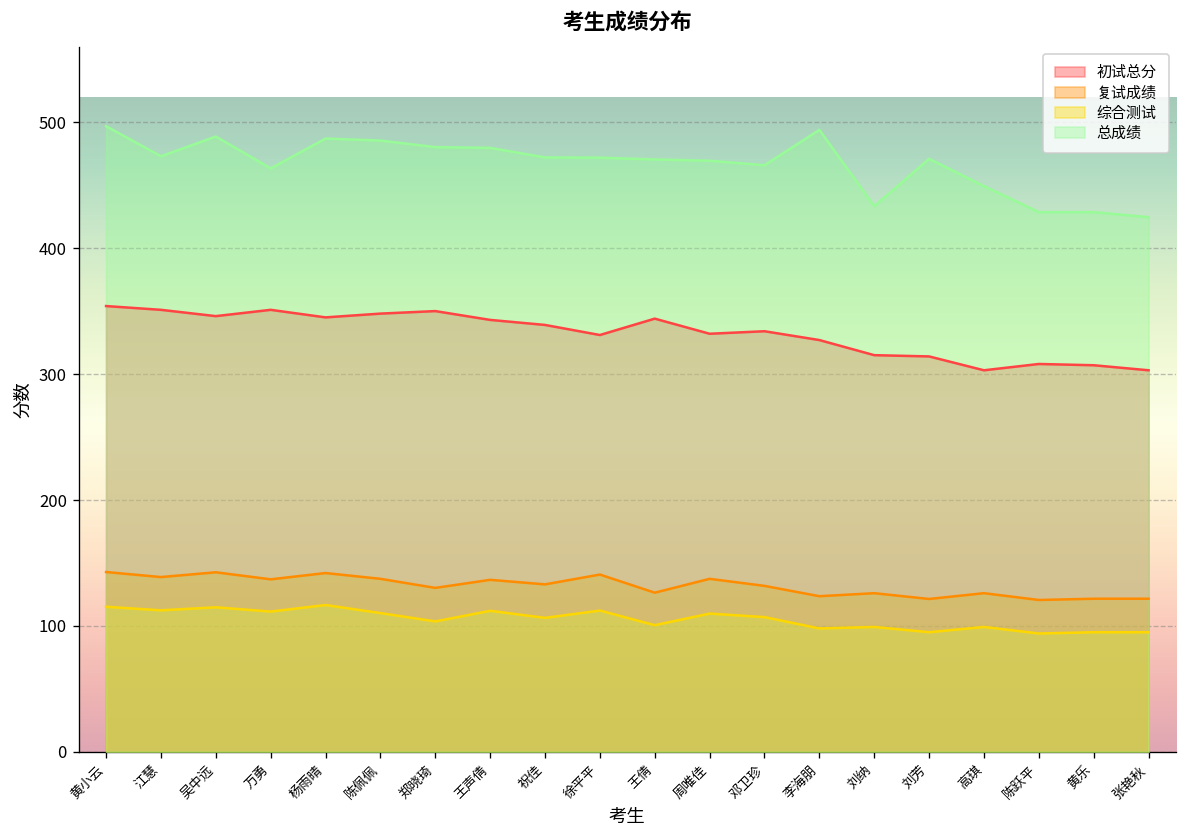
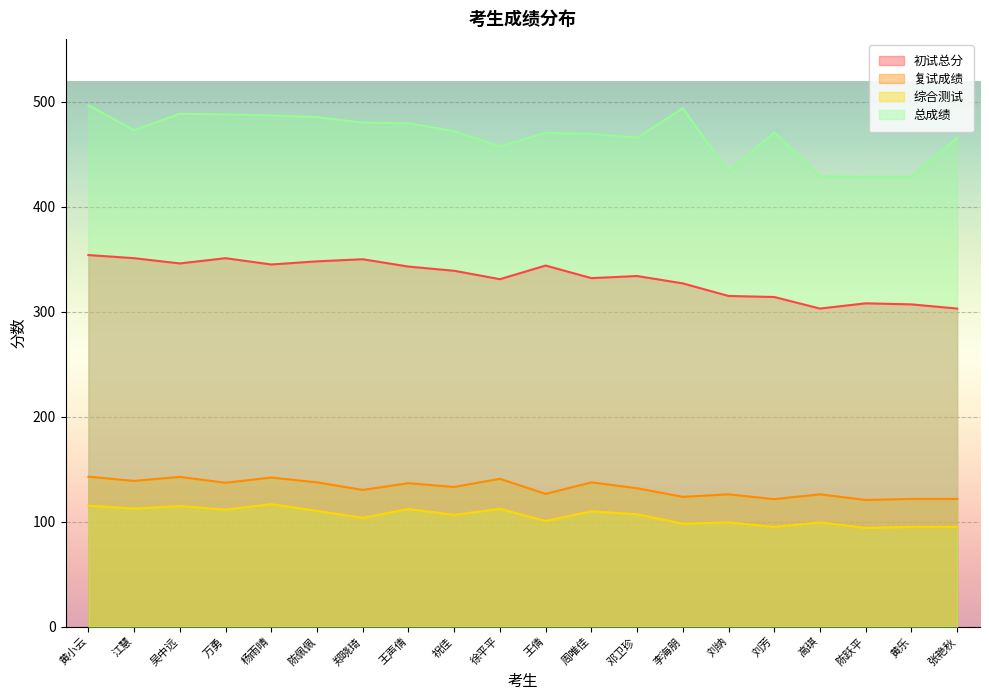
总成绩, 万勇: 463 -> 488
总成绩, 徐平平: 472 -> 458
总成绩, 高琪: 449 -> 429
总成绩, 张艳秋: 425 -> 466
